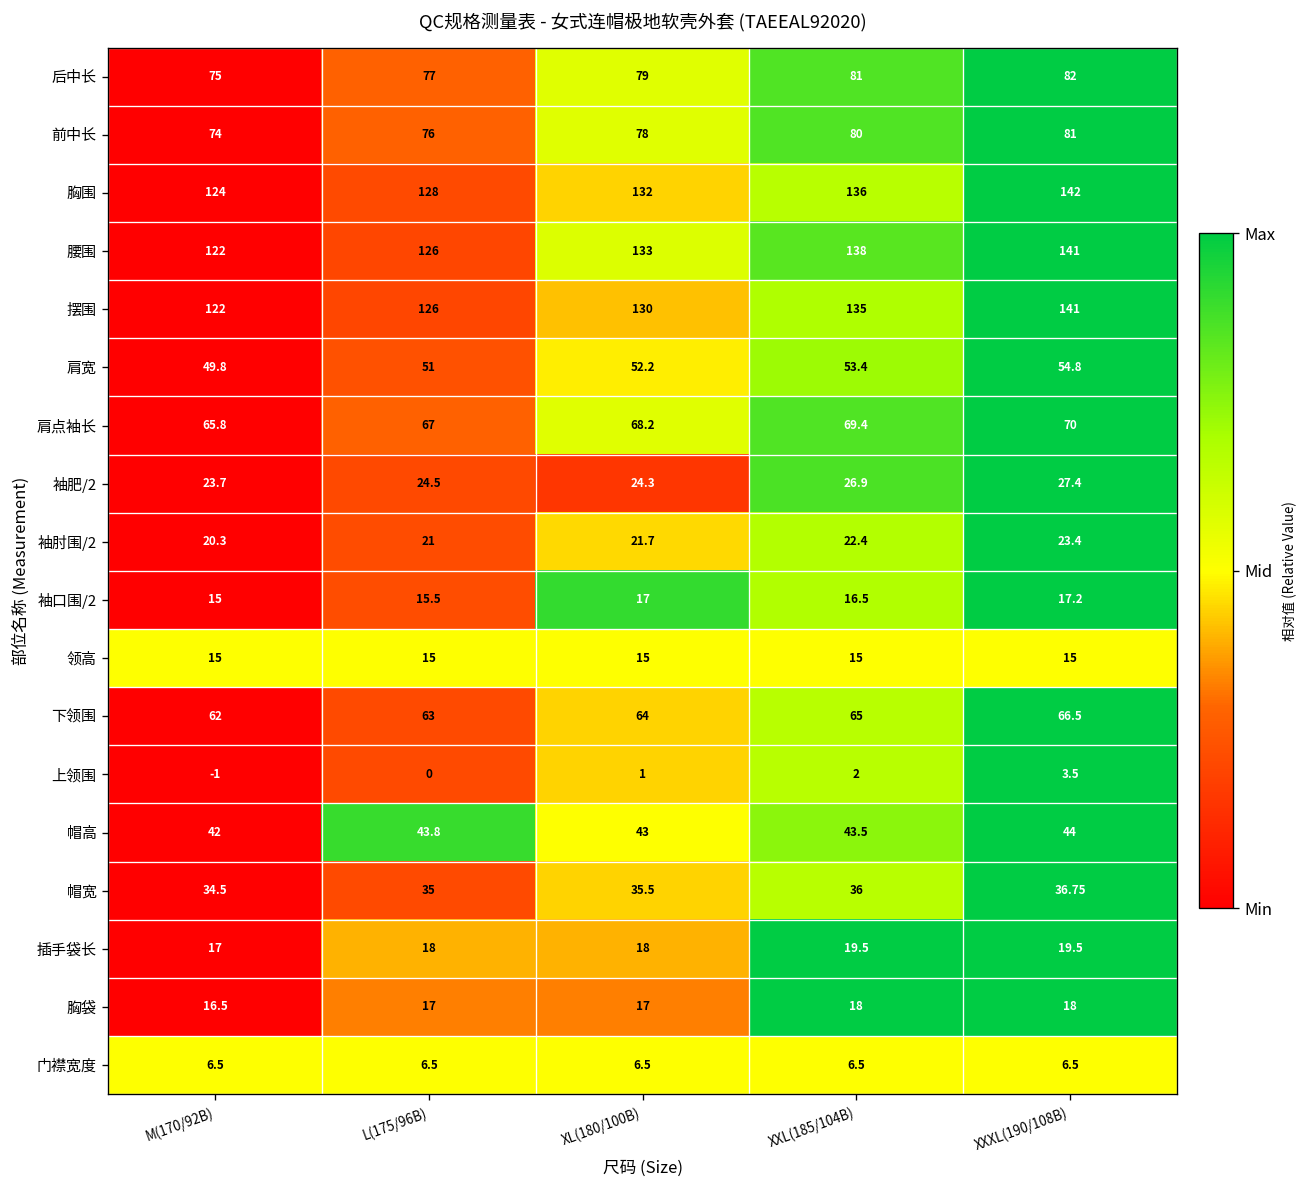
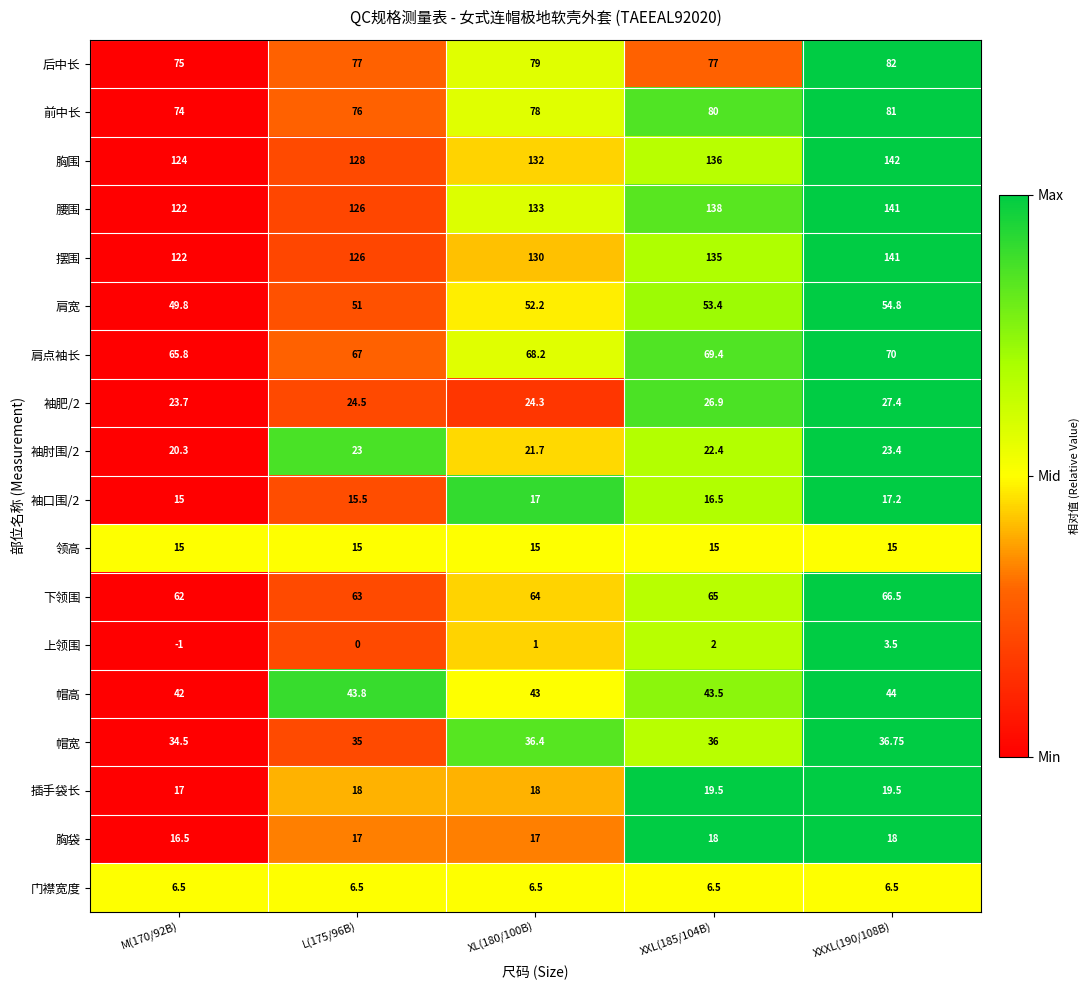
后中长, XXL(185/104B): 81 -> 77
袖肘围/2, L(175/96B): 21 -> 23
帽宽, XL(180/100B): 35.5 -> 36.4
